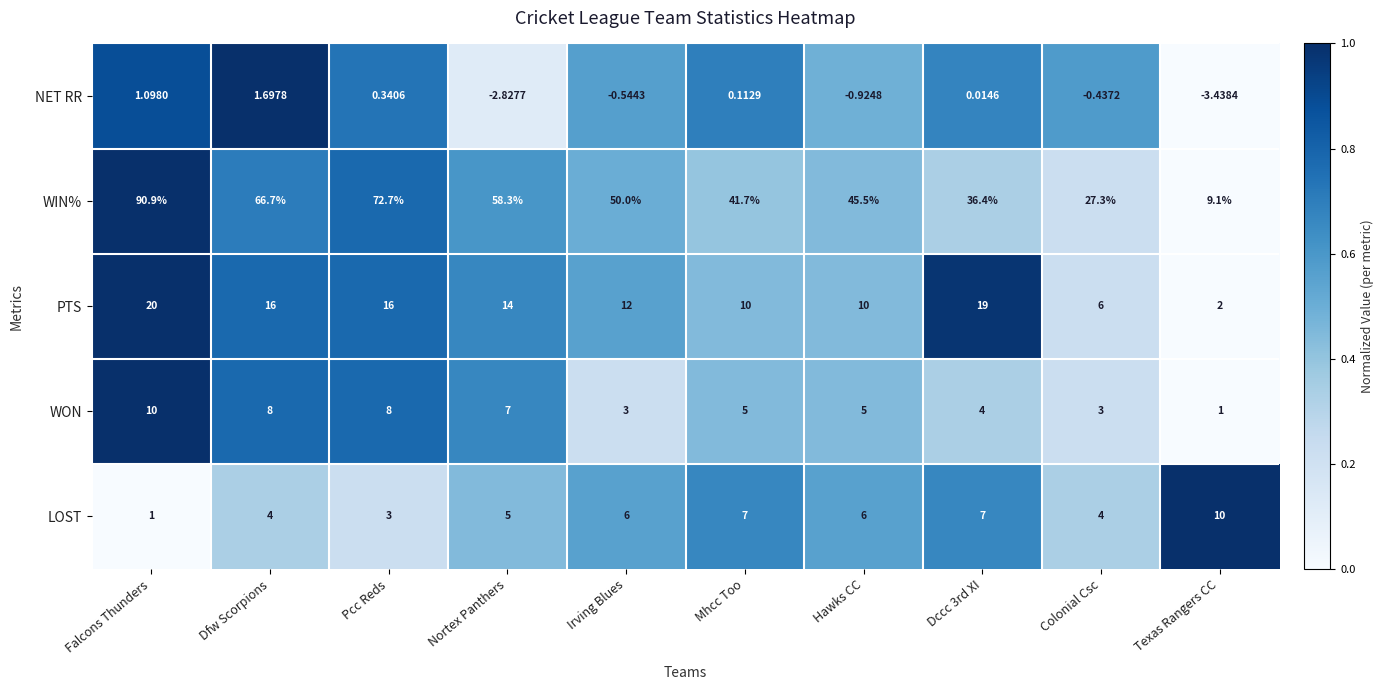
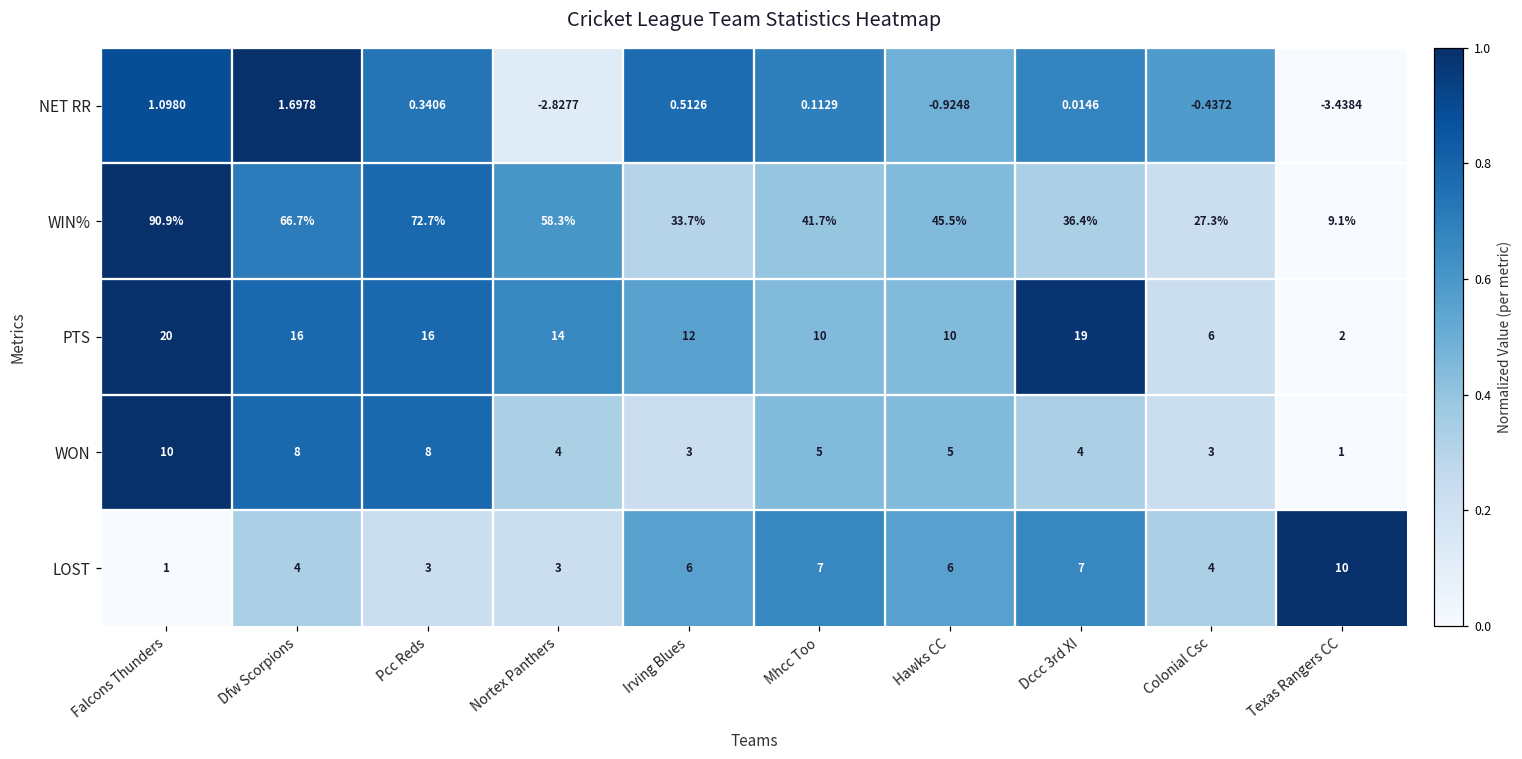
NET RR, Irving Blues: -0.5443 -> 0.5126
WIN%, Irving Blues: 50.0% -> 33.7%
WON, Nortex Panthers: 7 -> 4
LOST, Nortex Panthers: 5 -> 3
